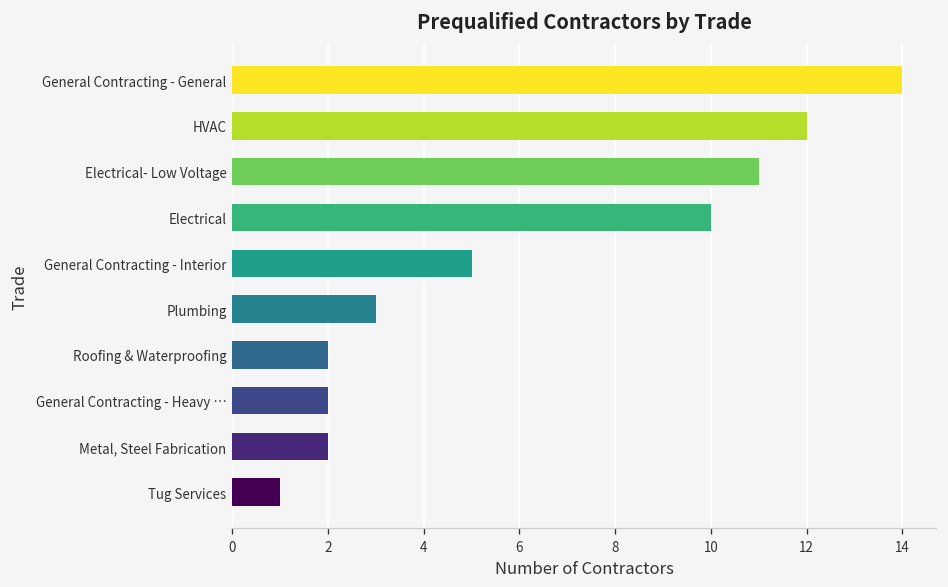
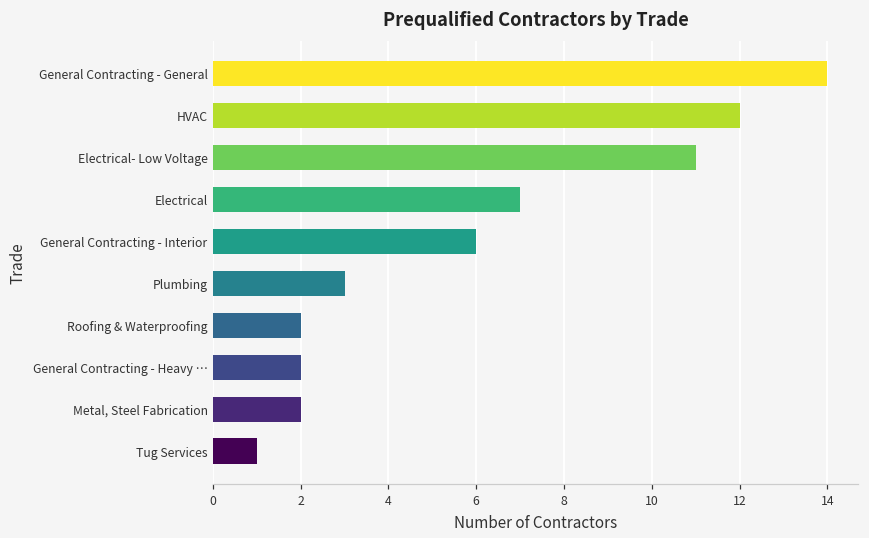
Electrical: 10 -> 7
General Contracting - Interior: 5 -> 6
